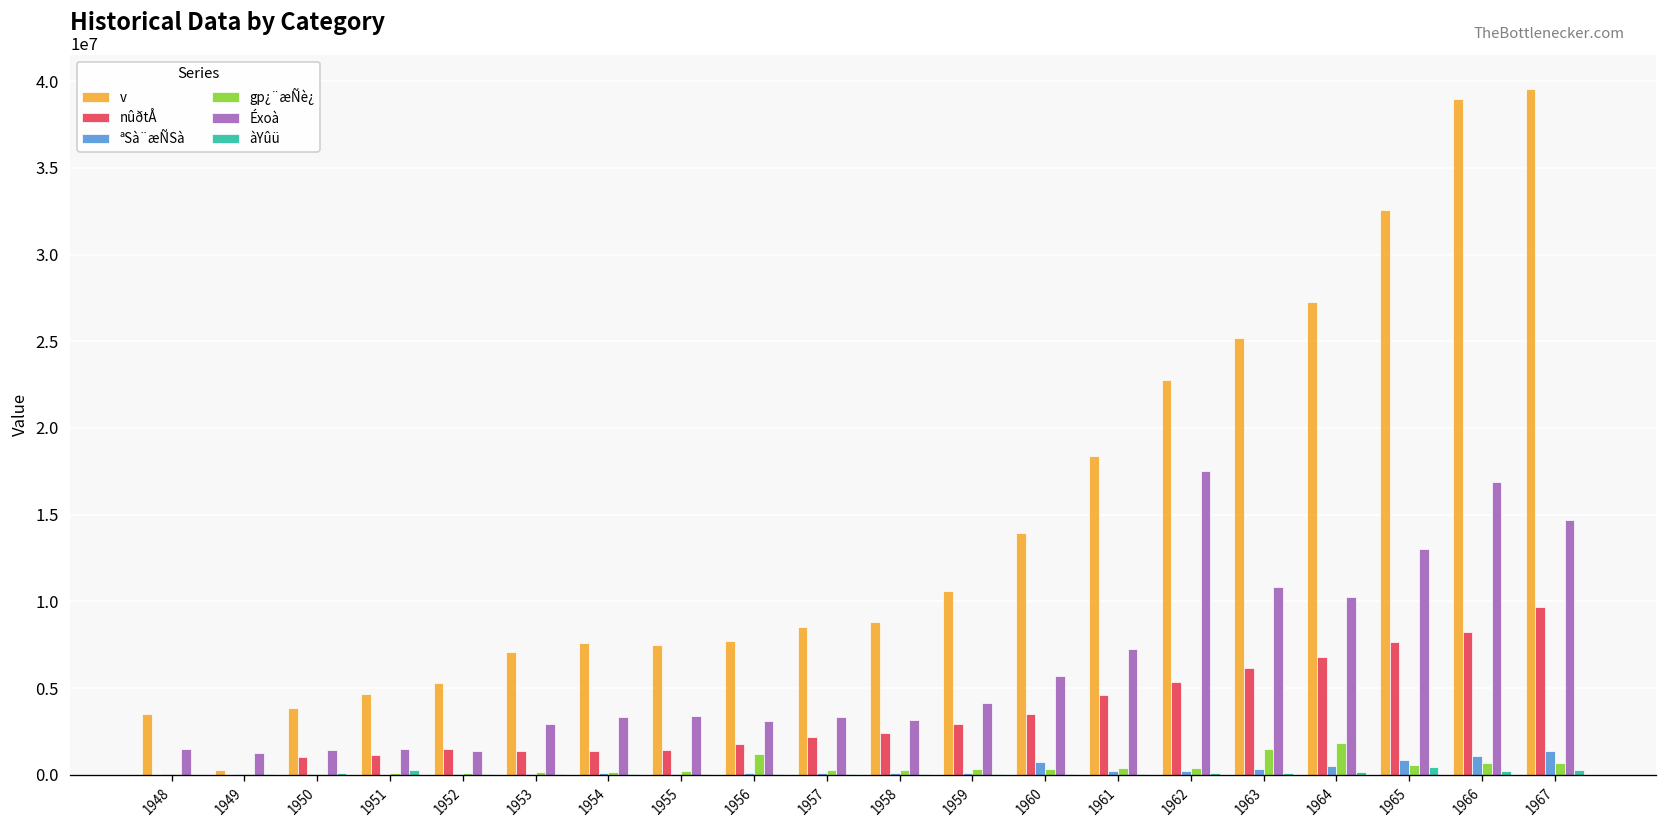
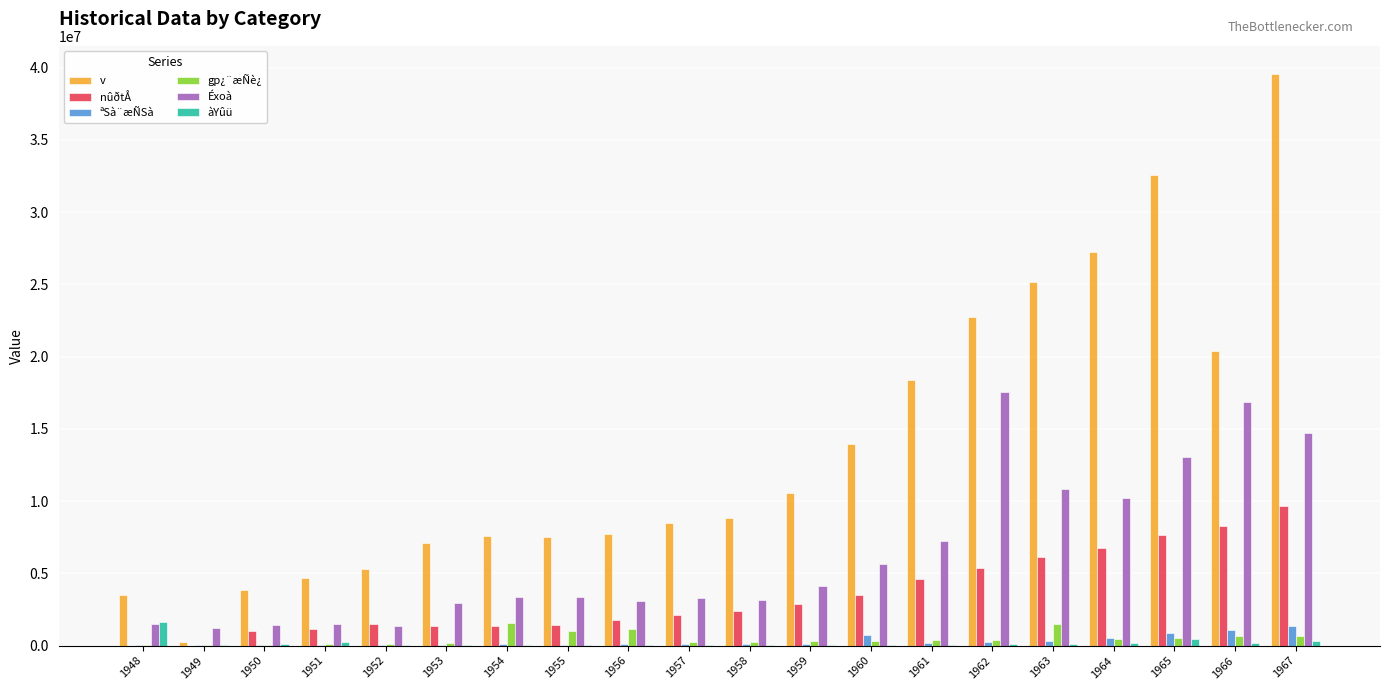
àYûü, 1948: 0 -> 1600000
gp¿¨æÑè¿, 1954: 200000 -> 1600000
gp¿¨æÑè¿, 1955: 200000 -> 1000000
gp¿¨æÑè¿, 1964: 1800000 -> 500000
v, 1966: 39000000 -> 20400000
